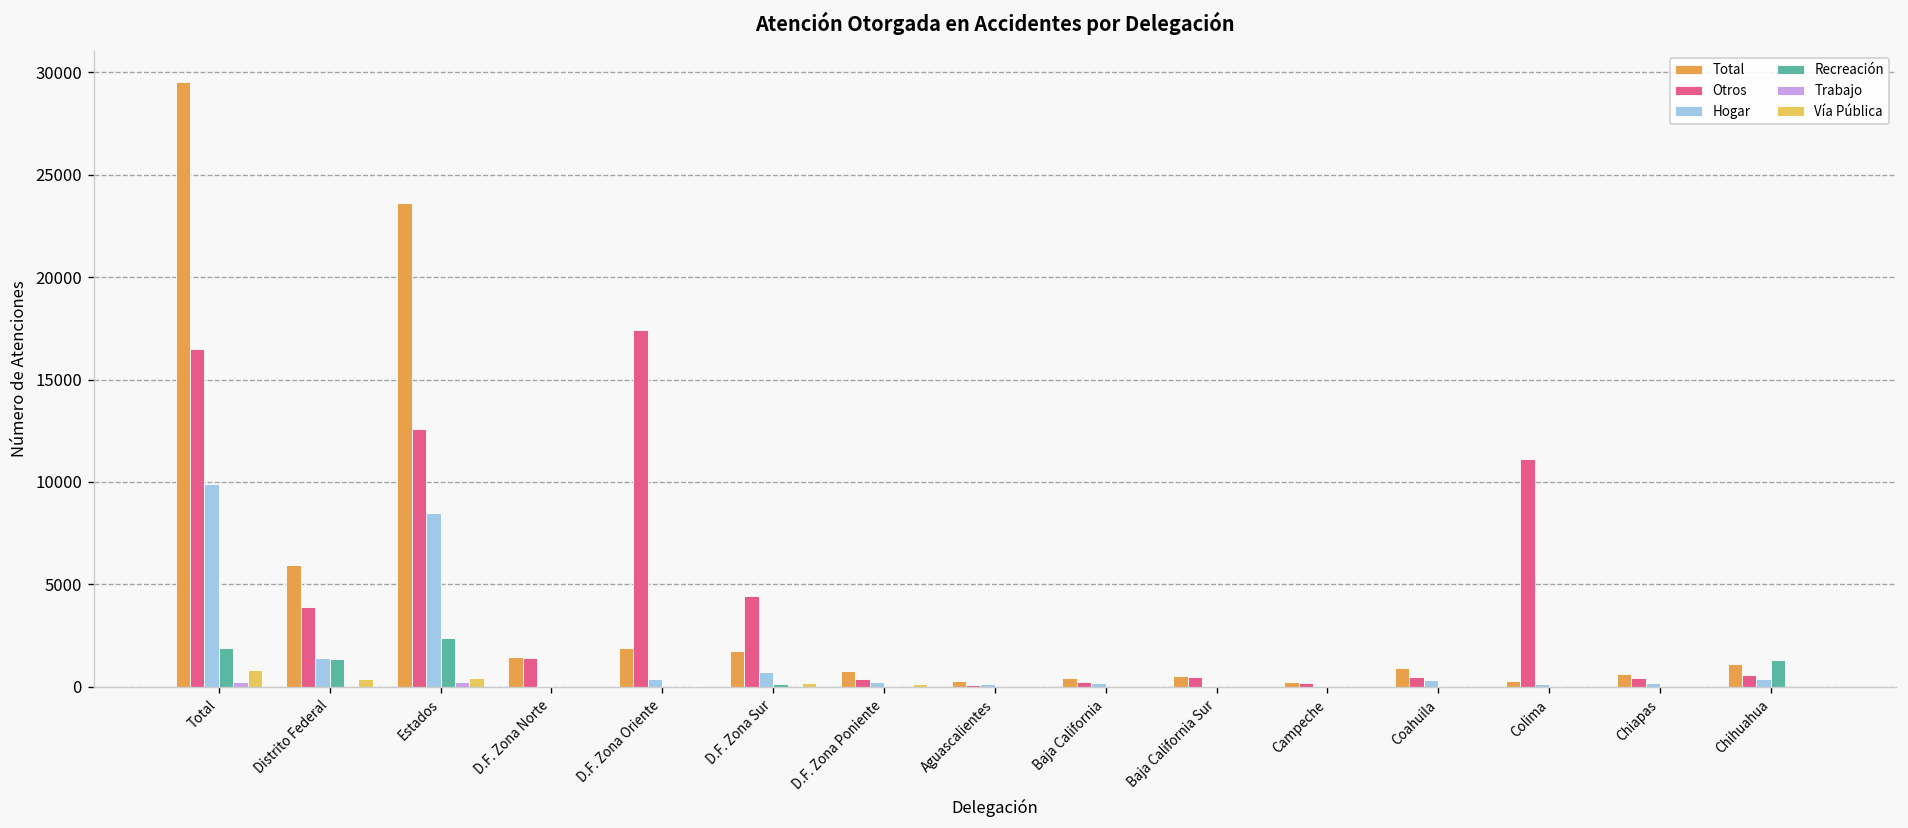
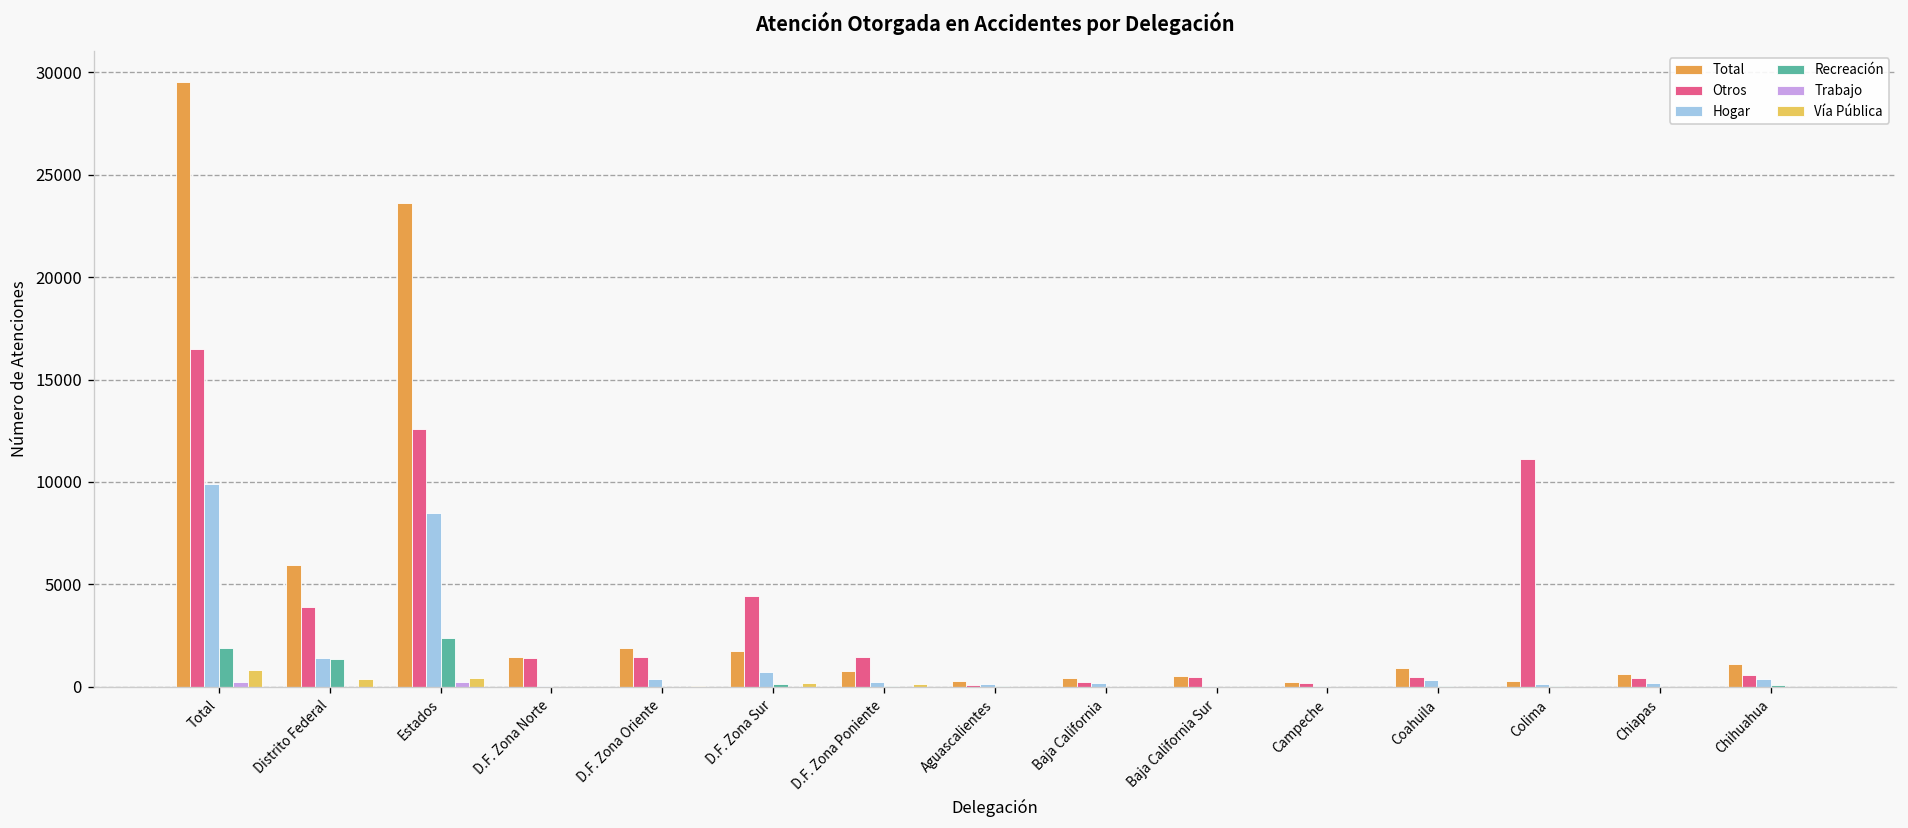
Otros, D.F. Zona Oriente: 17400 -> 1500
Otros, D.F. Zona Poniente: 400 -> 1400
Recreación, Chihuahua: 1300 -> 100
